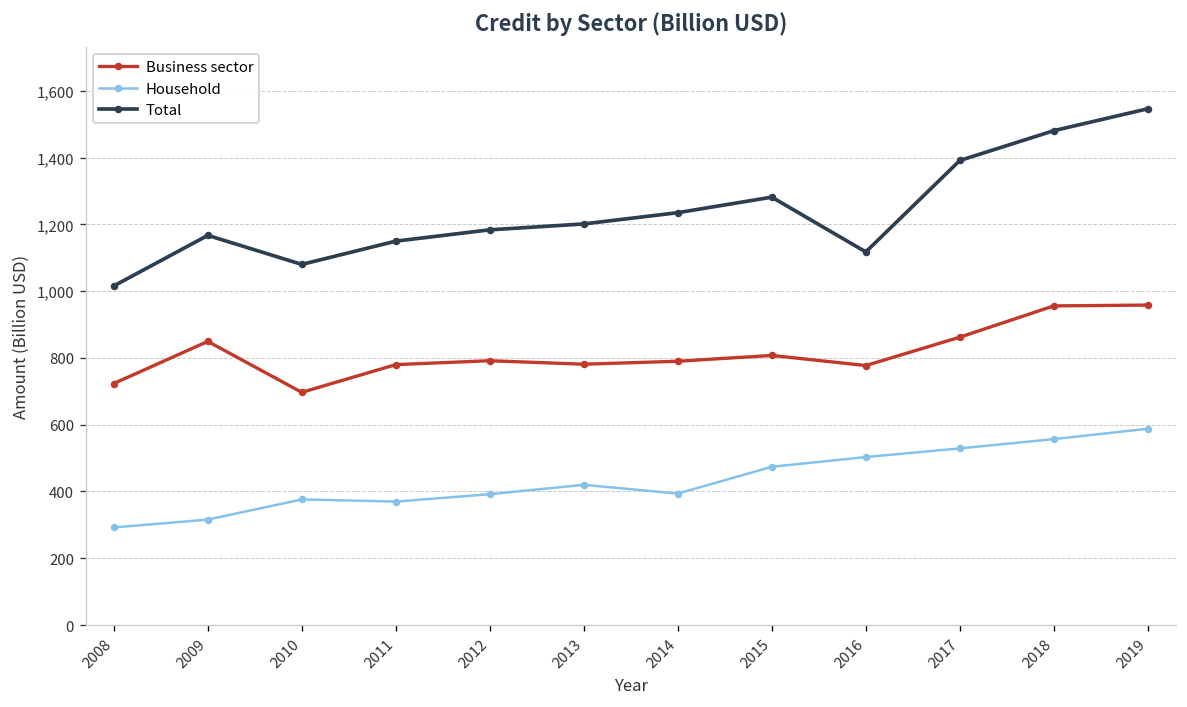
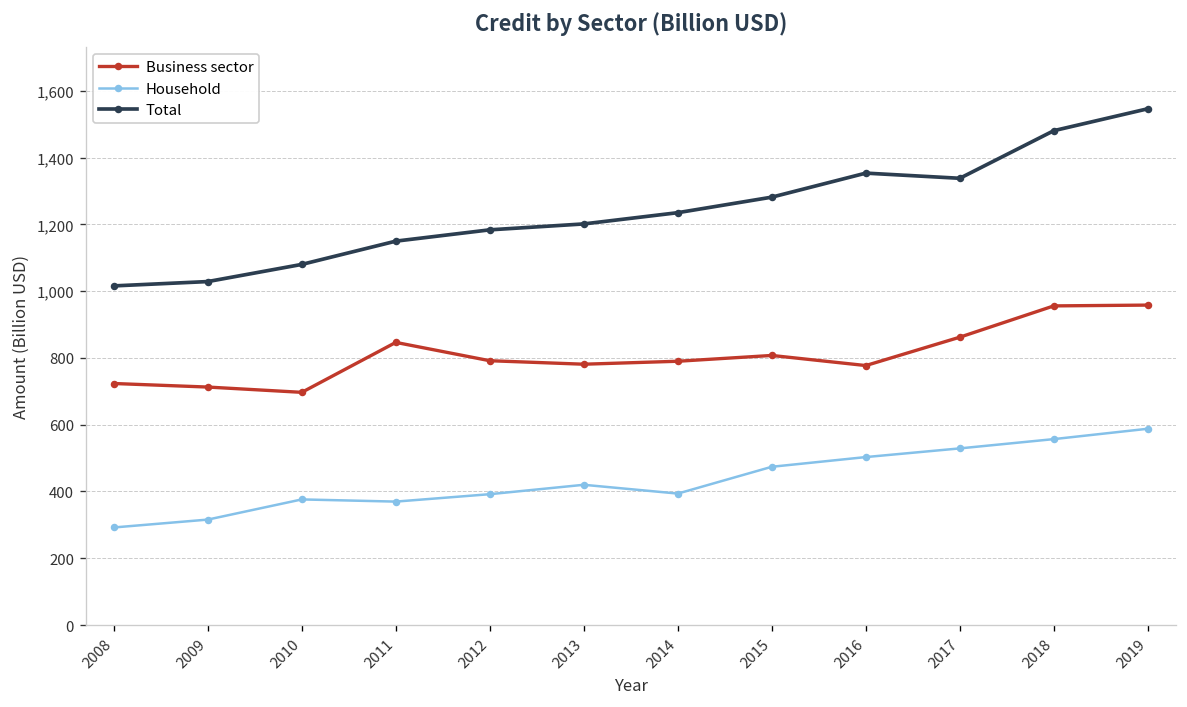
Business sector, 2009: 850 -> 710
Total, 2009: 1,170 -> 1,030
Business sector, 2011: 780 -> 850
Total, 2016: 1,120 -> 1,350
Total, 2017: 1,390 -> 1,340
